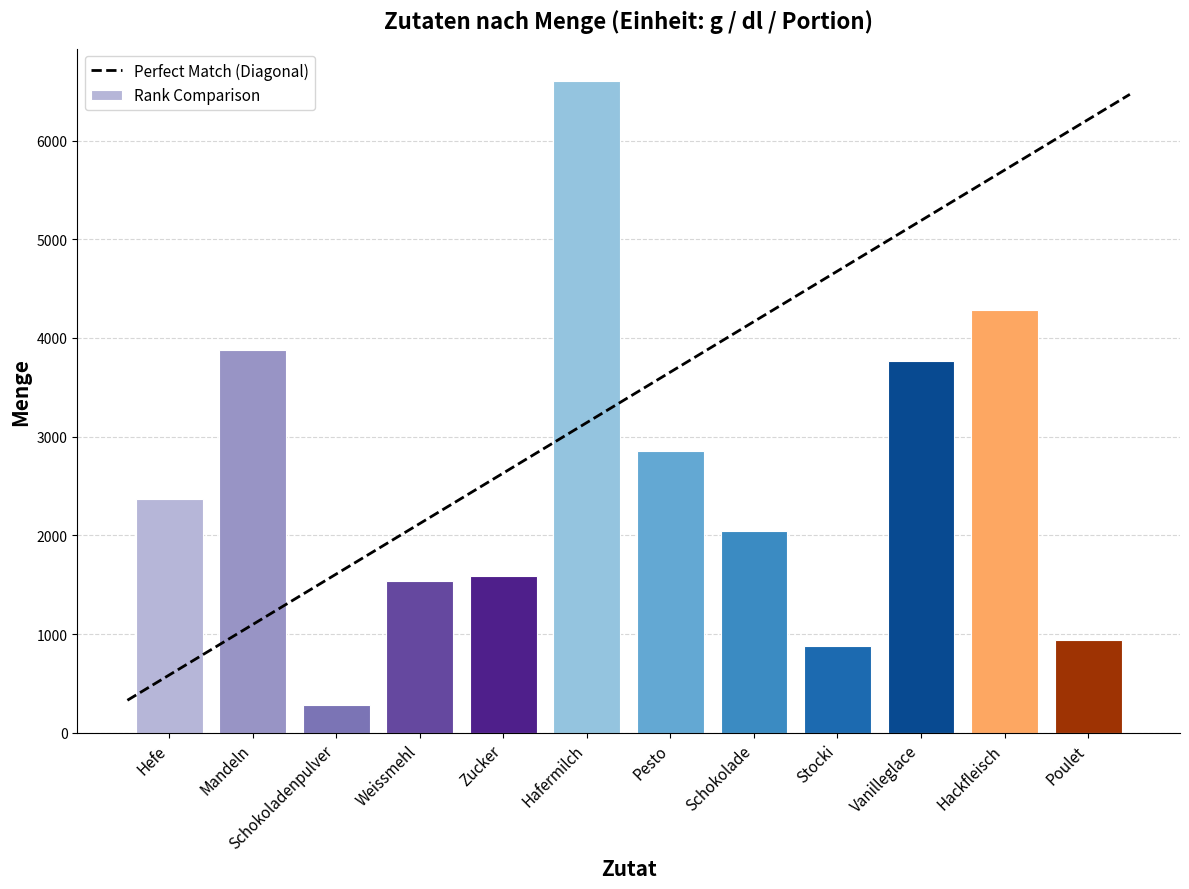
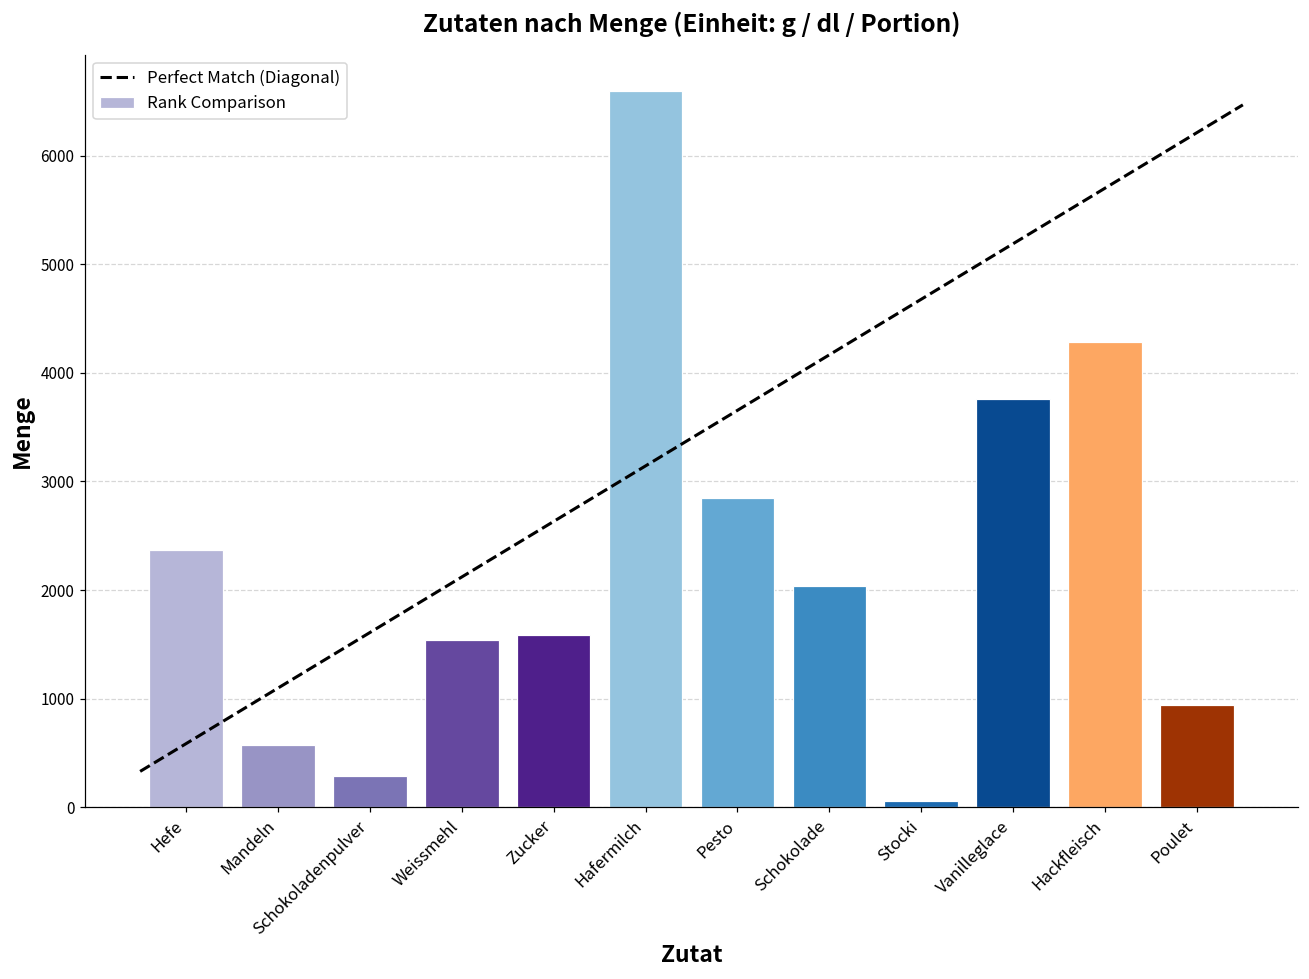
Rank Comparison, Mandeln: 3900 -> 600
Rank Comparison, Stocki: 900 -> 100
